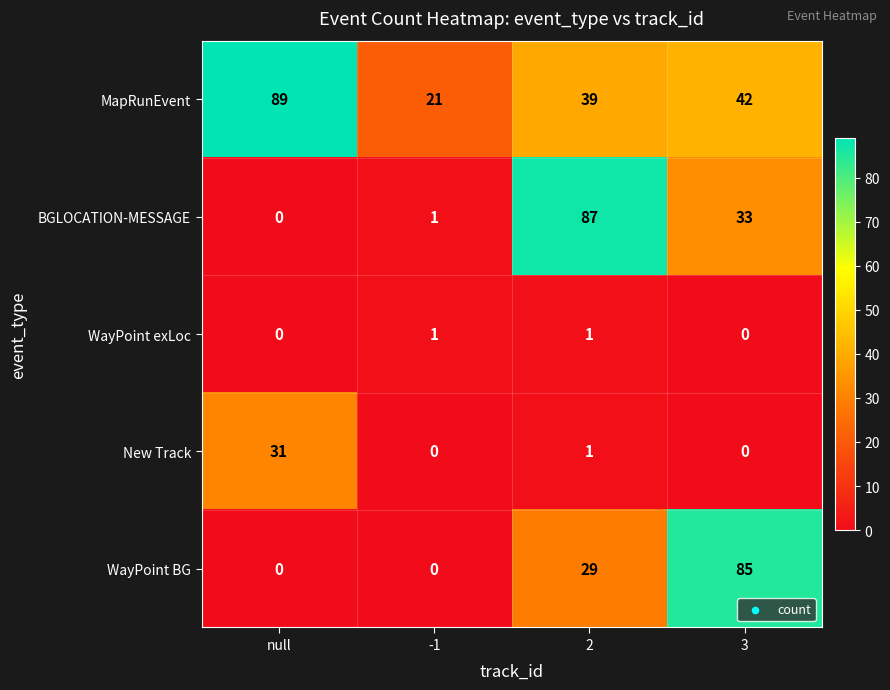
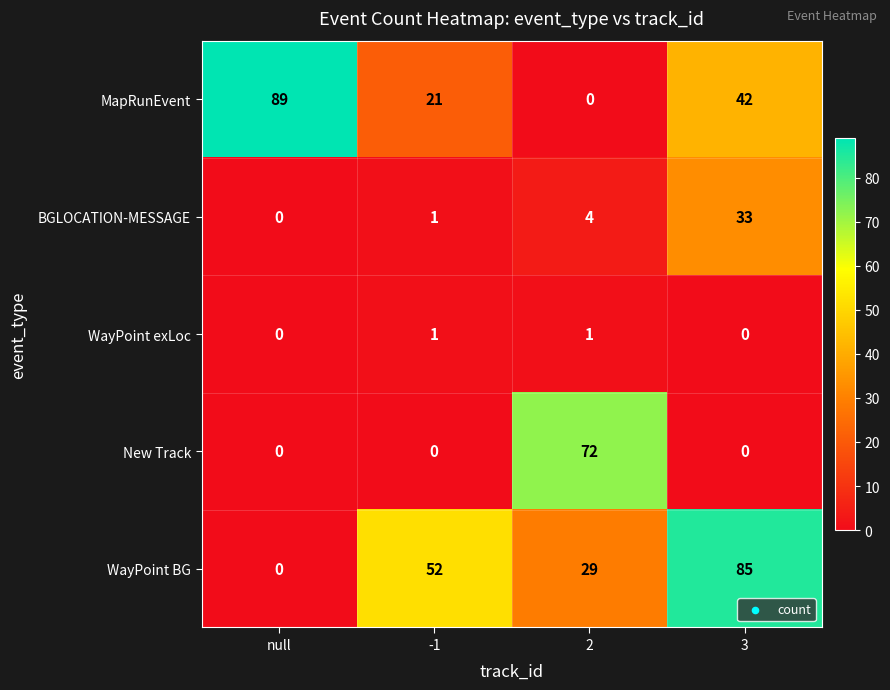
MapRunEvent, 2: 39 -> 0
BGLOCATION-MESSAGE, 2: 87 -> 4
New Track, null: 31 -> 0
New Track, 2: 1 -> 72
WayPoint BG, -1: 0 -> 52
